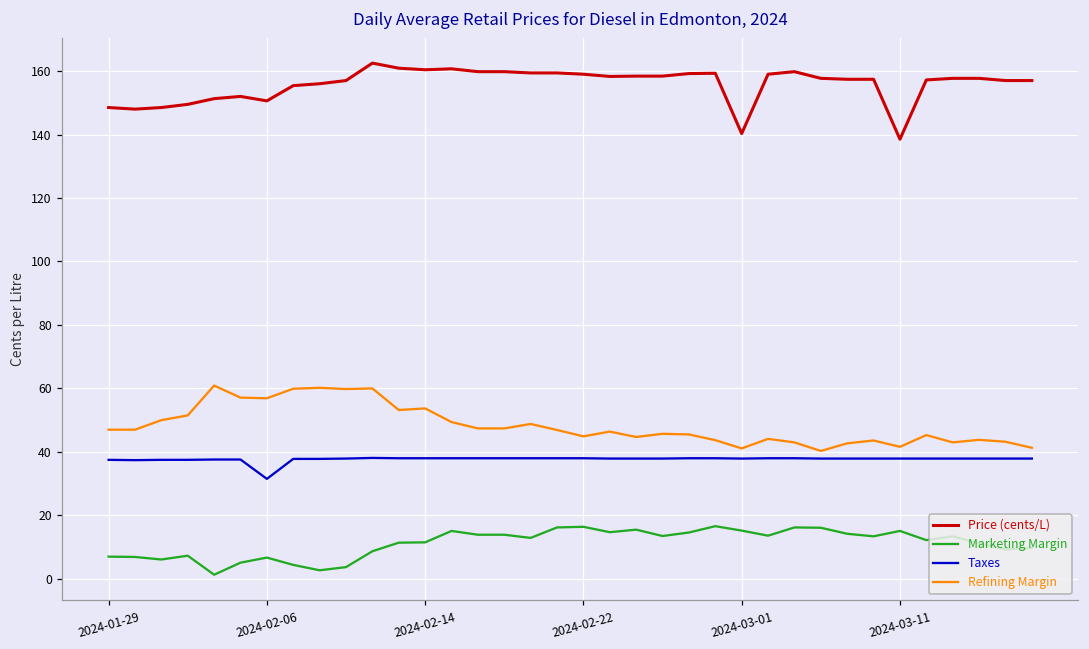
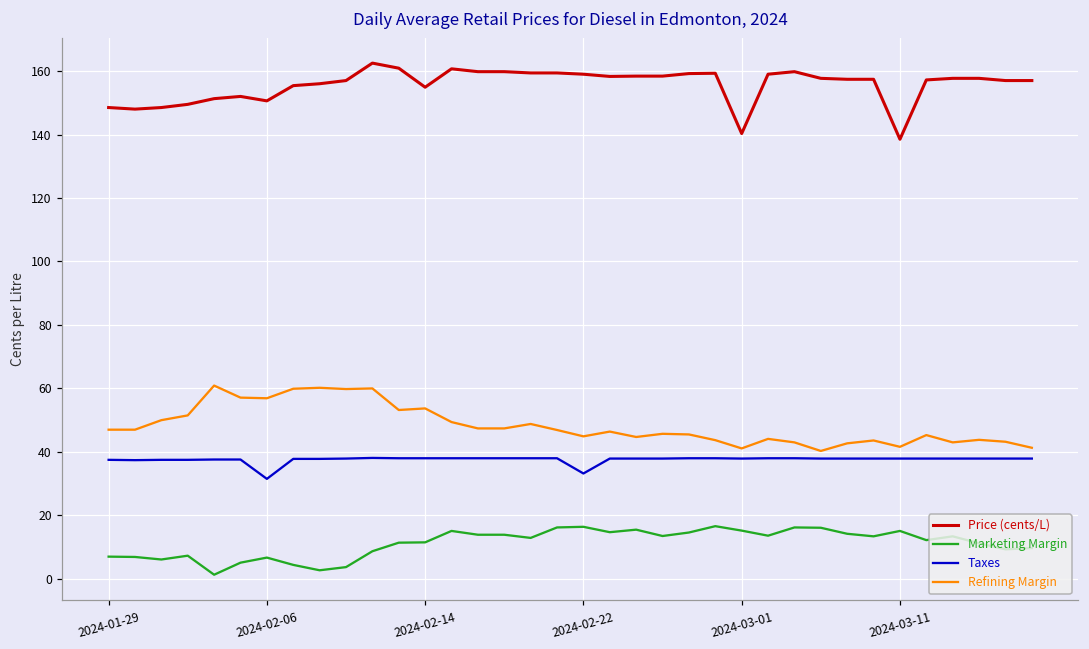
Price (cents/L), 2024-02-14: 160 -> 155
Taxes, 2024-02-22: 38 -> 33
